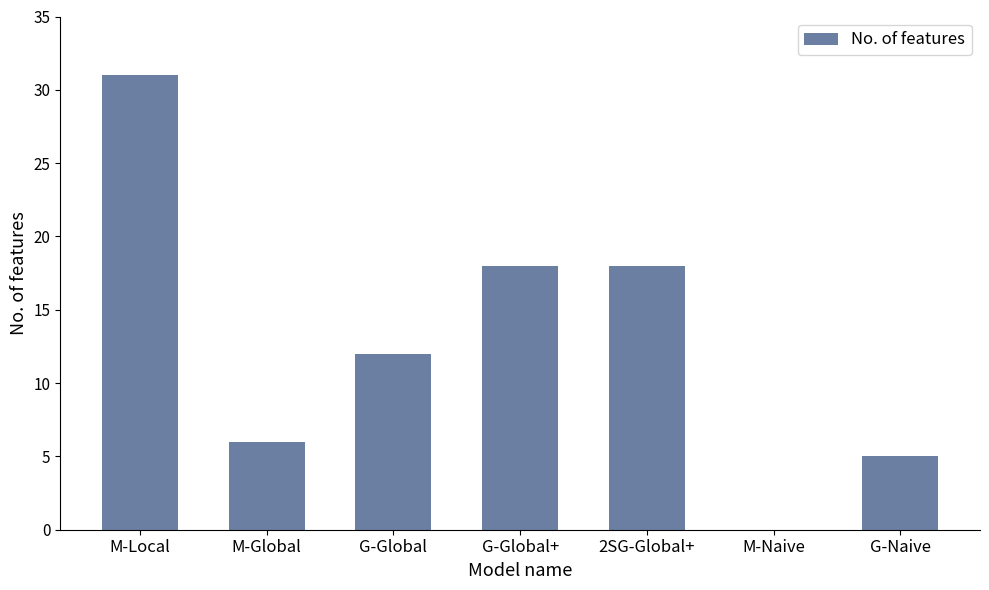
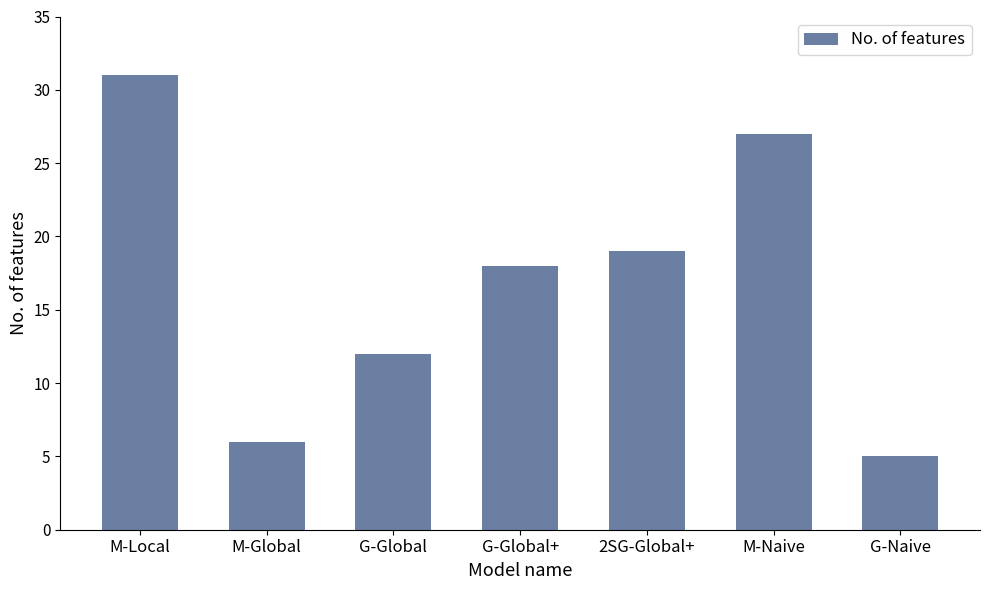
2SG-Global+: 18 -> 19
M-Naive: 0 -> 27
